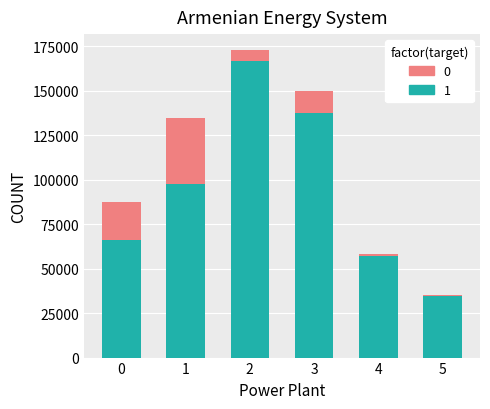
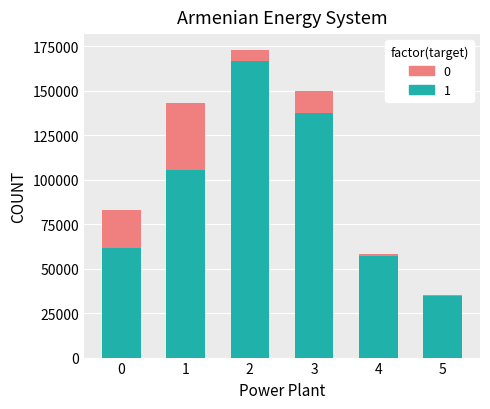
1, 0: 66000 -> 62000
1, 1: 98000 -> 106000
